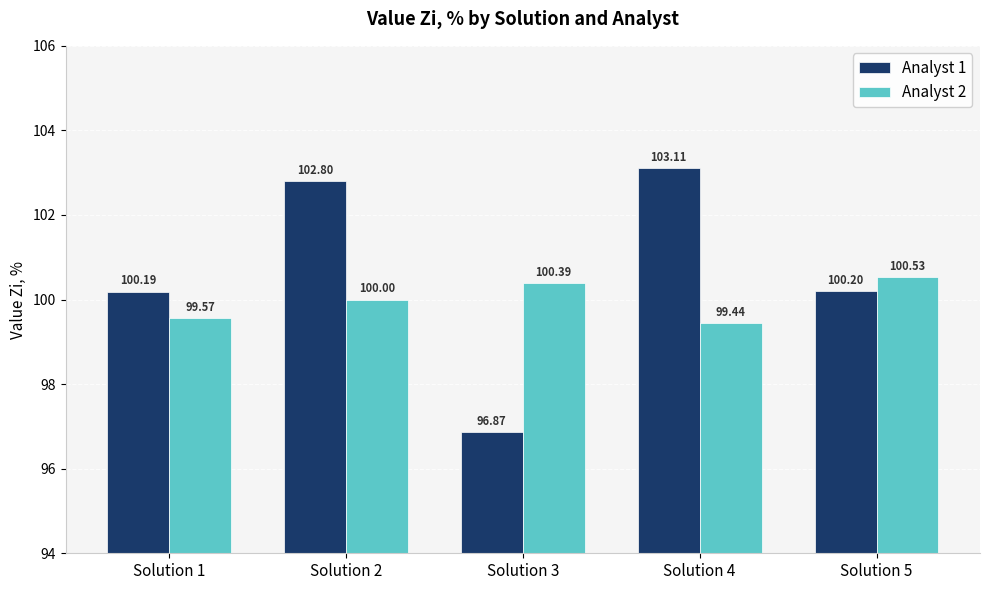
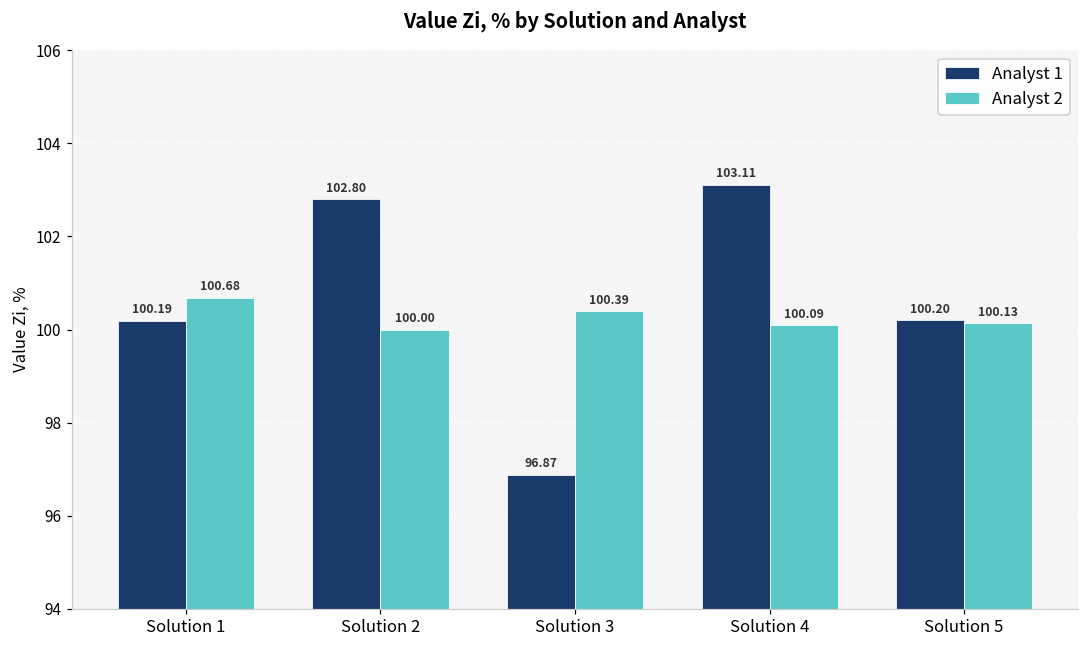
Analyst 2, Solution 1: 99.57 -> 100.68
Analyst 2, Solution 4: 99.44 -> 100.09
Analyst 2, Solution 5: 100.53 -> 100.13
